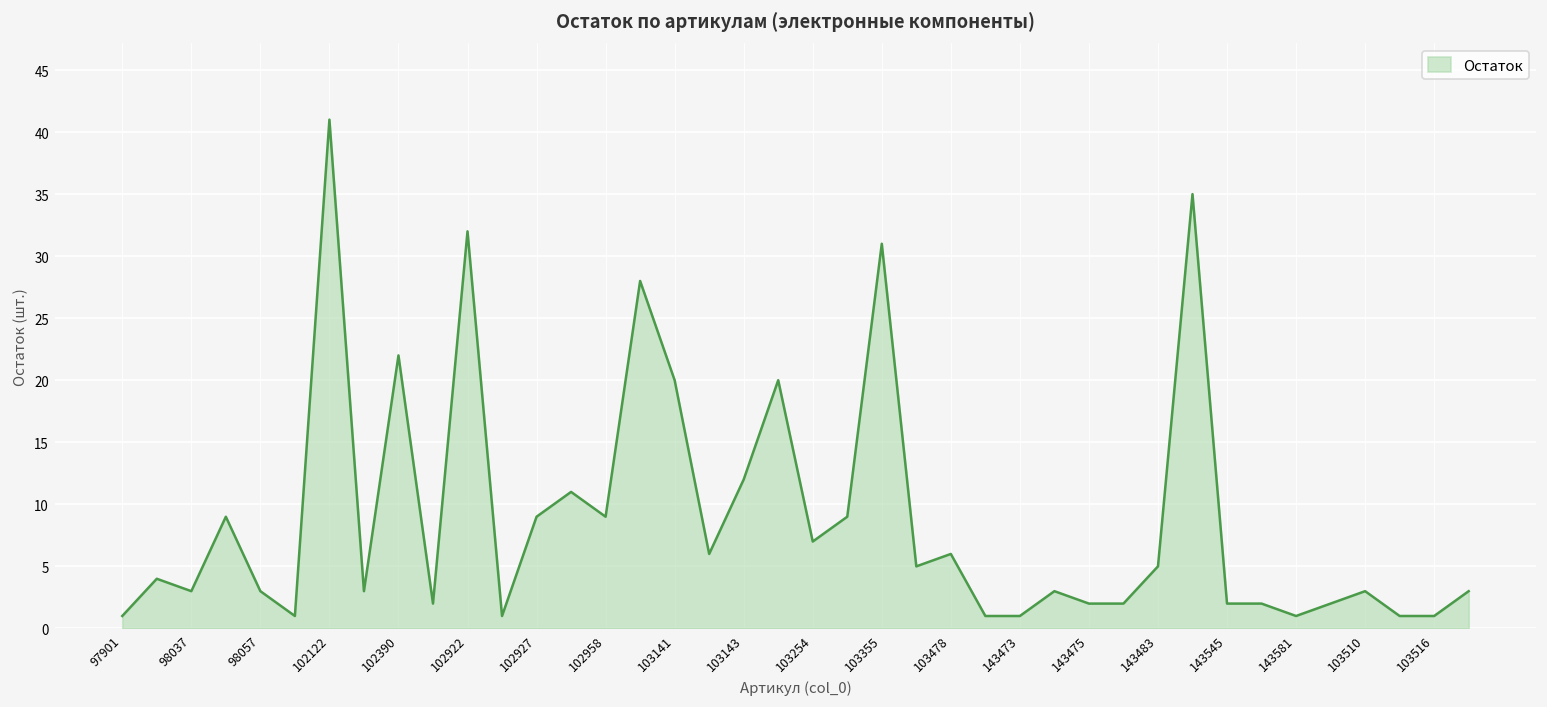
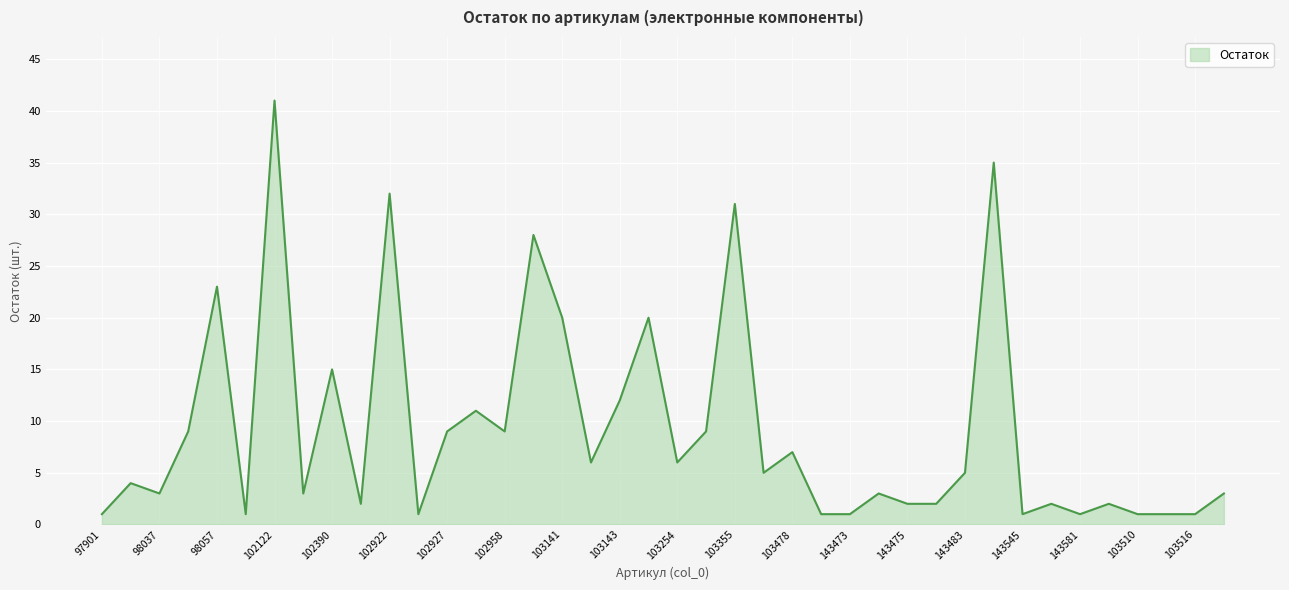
98057: 3 -> 23
102390: 22 -> 15
103254: 7 -> 6
103478: 6 -> 7
143545: 2 -> 1
103510: 3 -> 1
